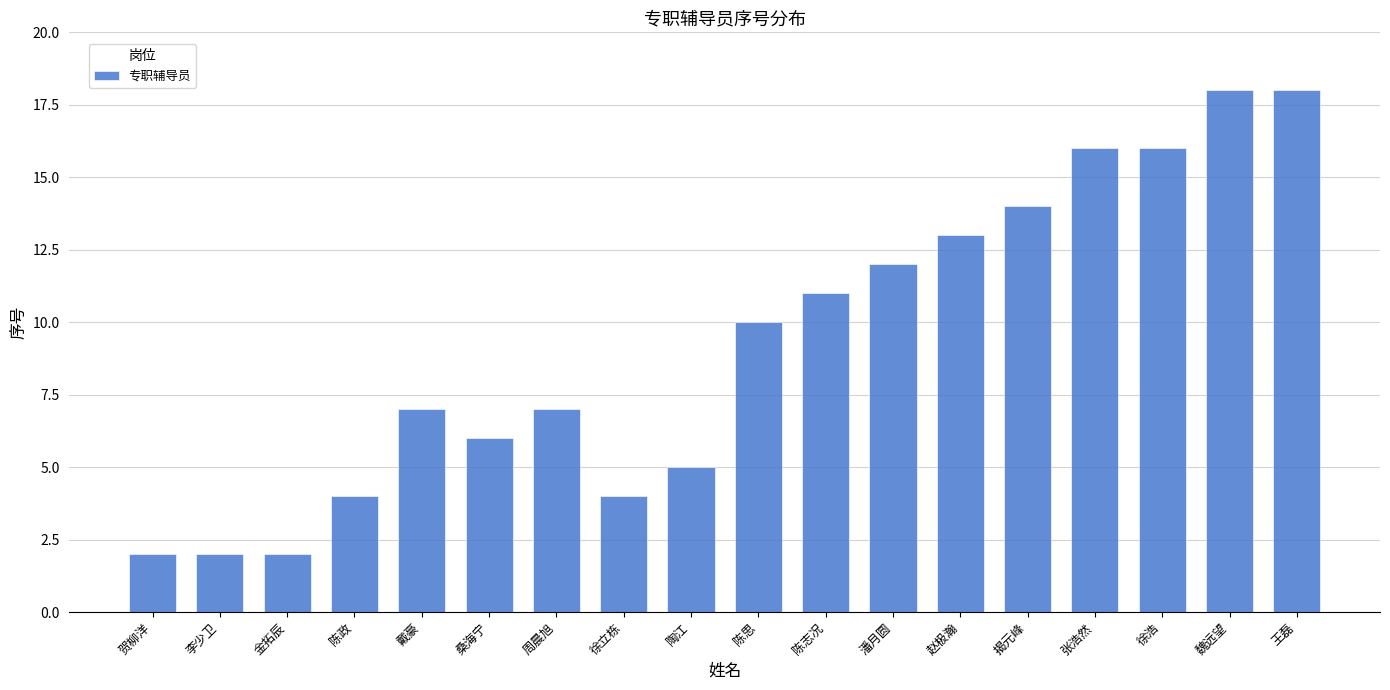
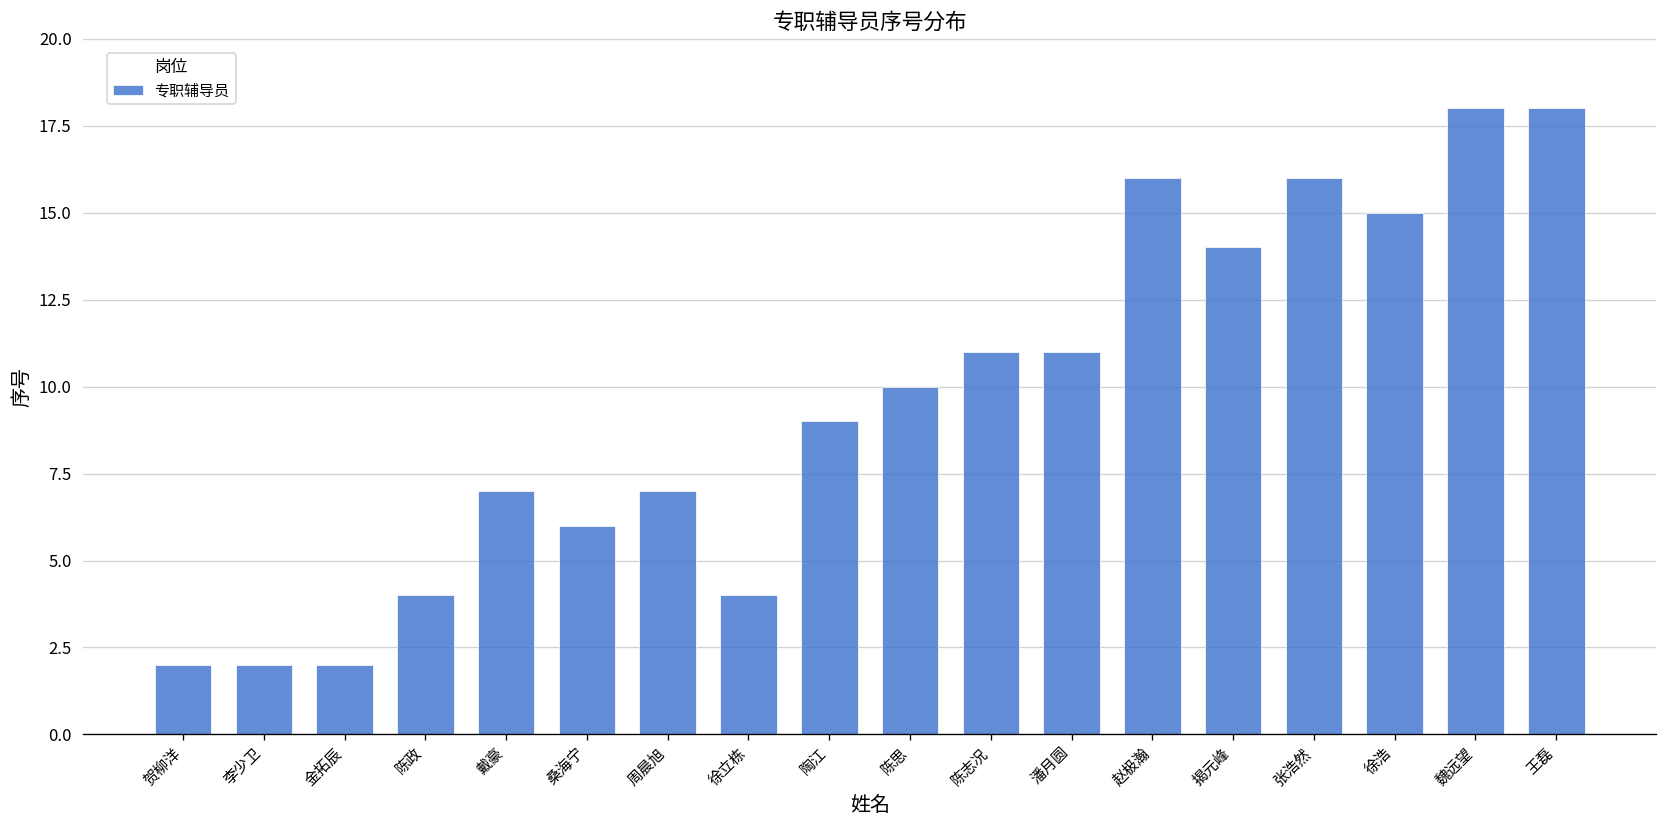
陶江: 5 -> 9
潘月圆: 12 -> 11
赵极瀚: 13 -> 16
徐浩: 16 -> 15
